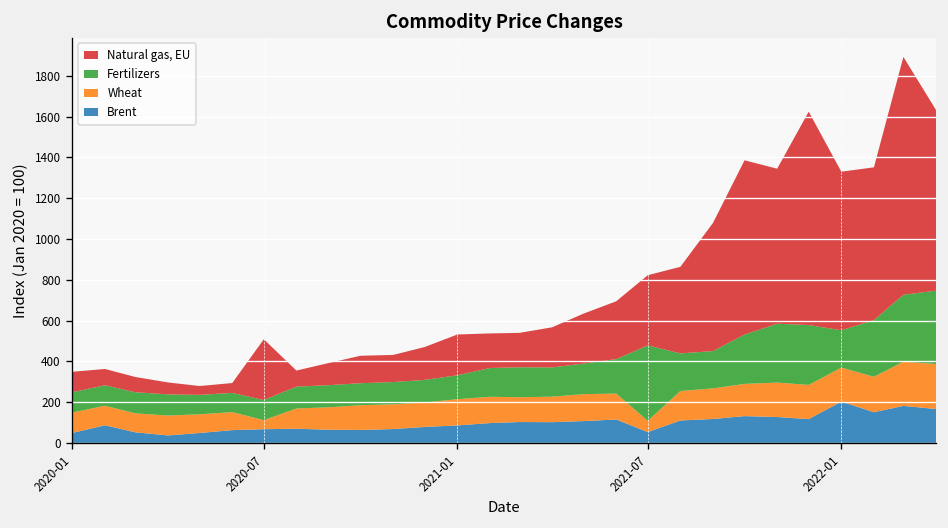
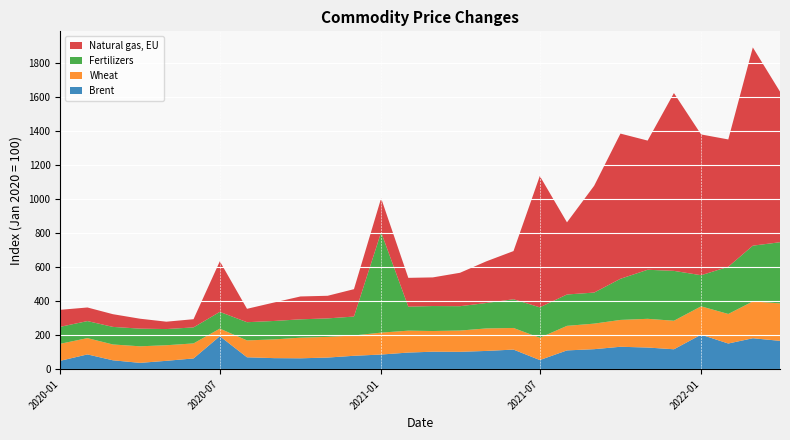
Brent, 2020-07: 70 -> 190
Fertilizers, 2021-01: 120 -> 590
Wheat, 2021-07: 50 -> 130
Fertilizers, 2021-07: 370 -> 180
Natural gas, EU, 2021-07: 340 -> 770
Natural gas, EU, 2022-01: 780 -> 830
